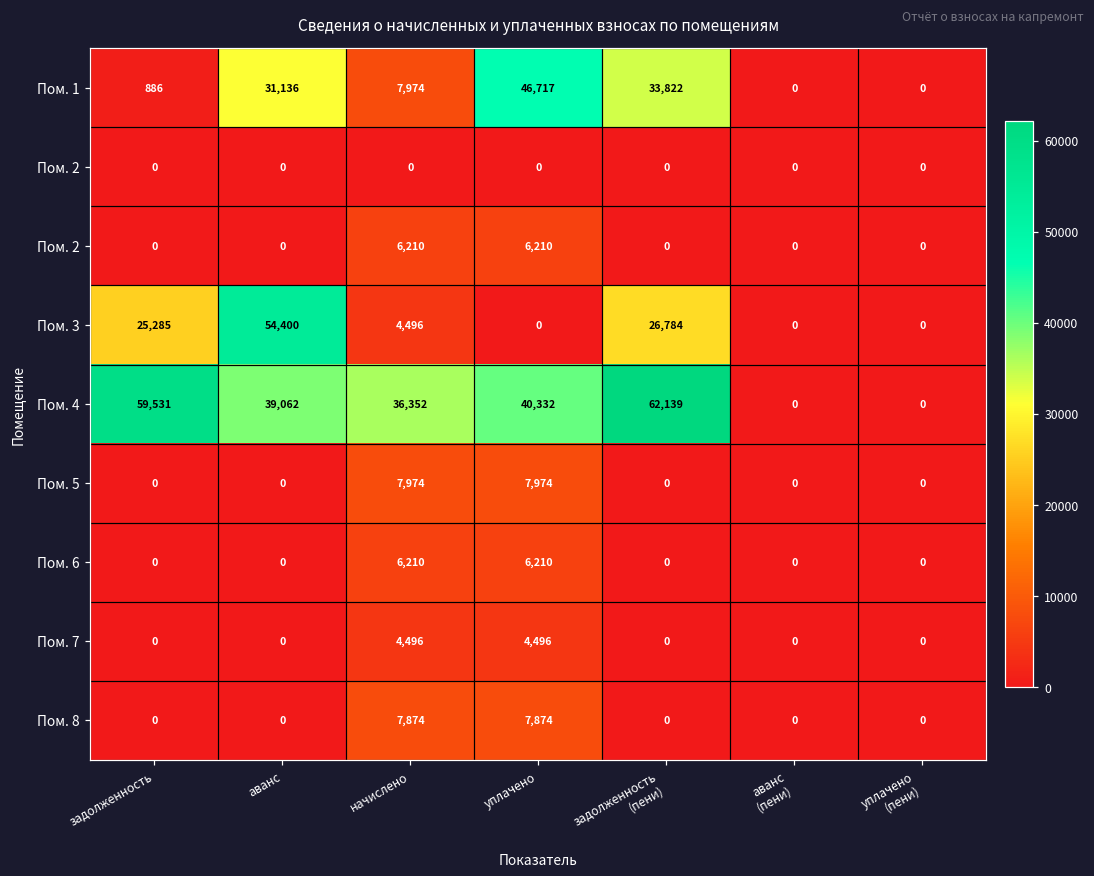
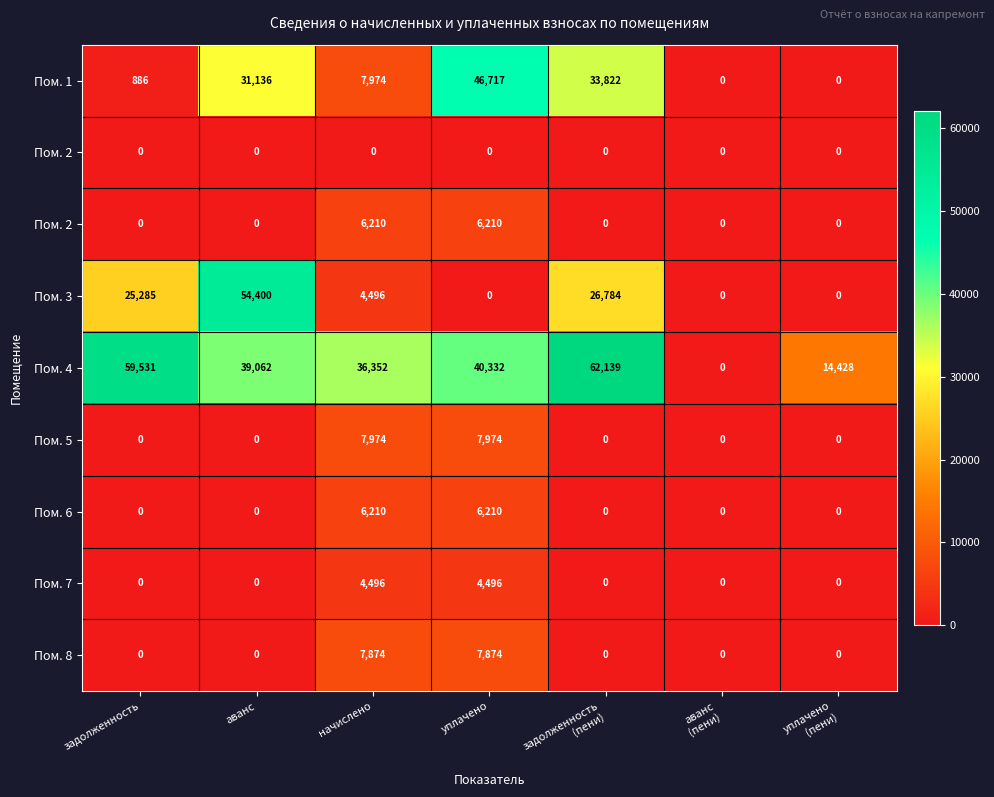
Пом. 4, уплачено (пени): 0 -> 14,428
